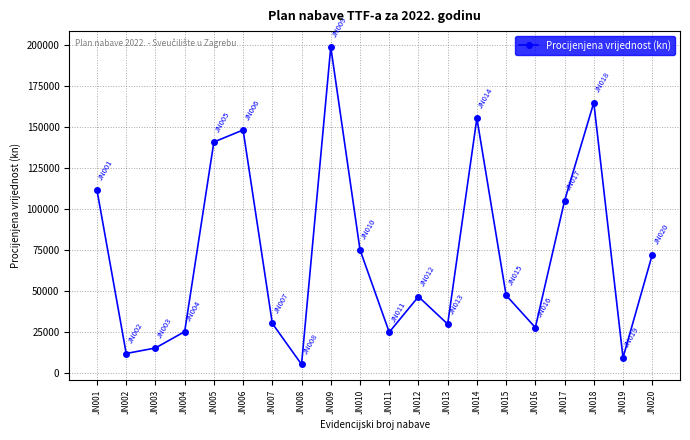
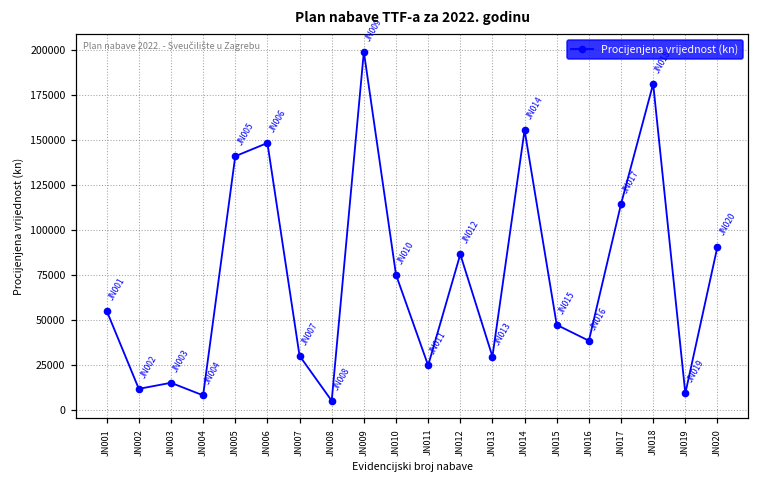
JN001: 112000 -> 55000
JN004: 25000 -> 8000
JN012: 46000 -> 86000
JN016: 28000 -> 38000
JN017: 105000 -> 114000
JN018: 165000 -> 181000
JN020: 72000 -> 91000
